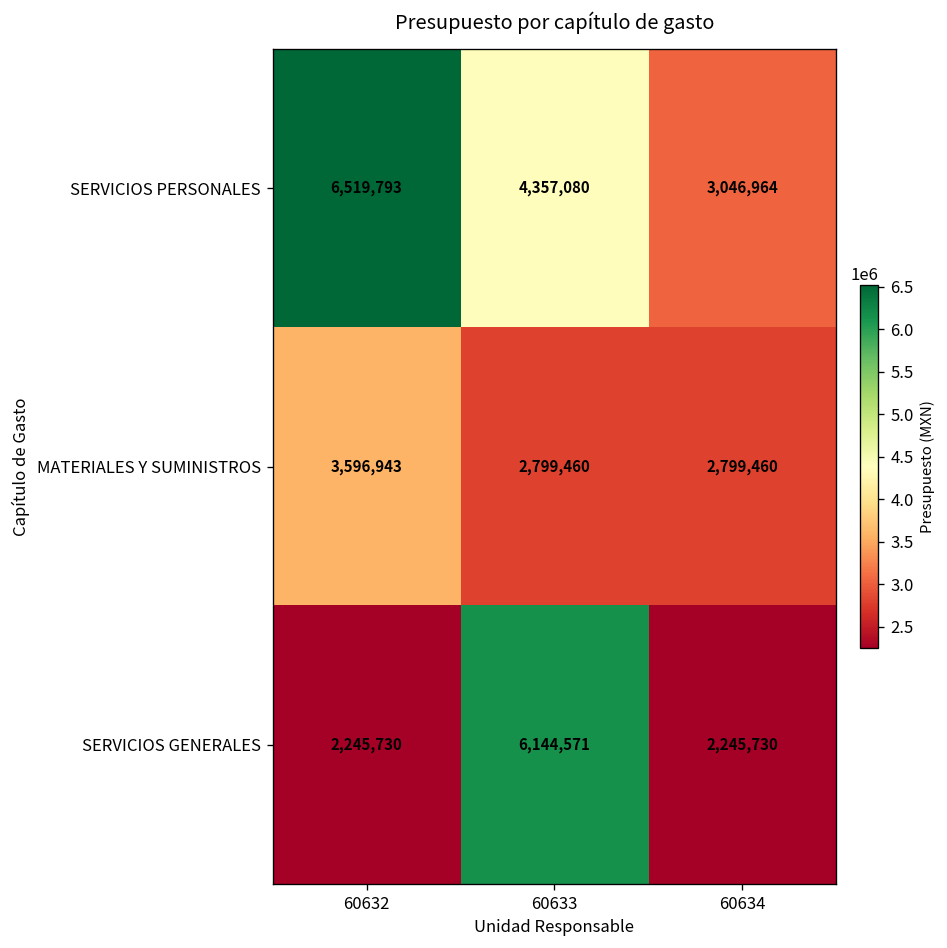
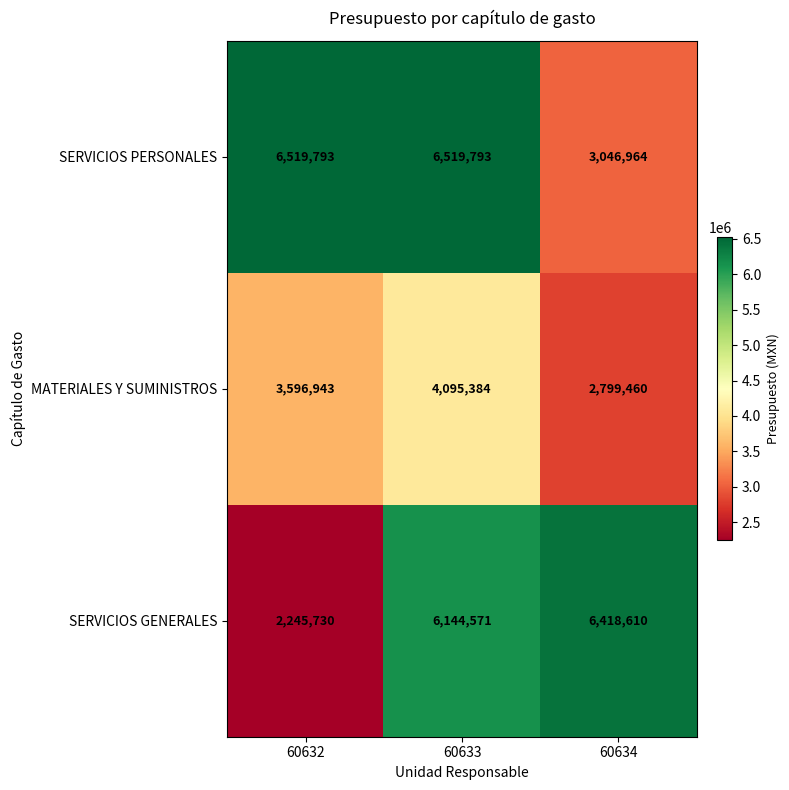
SERVICIOS PERSONALES, 60633: 4,357,080 -> 6,519,793
MATERIALES Y SUMINISTROS, 60633: 2,799,460 -> 4,095,384
SERVICIOS GENERALES, 60634: 2,245,730 -> 6,418,610
